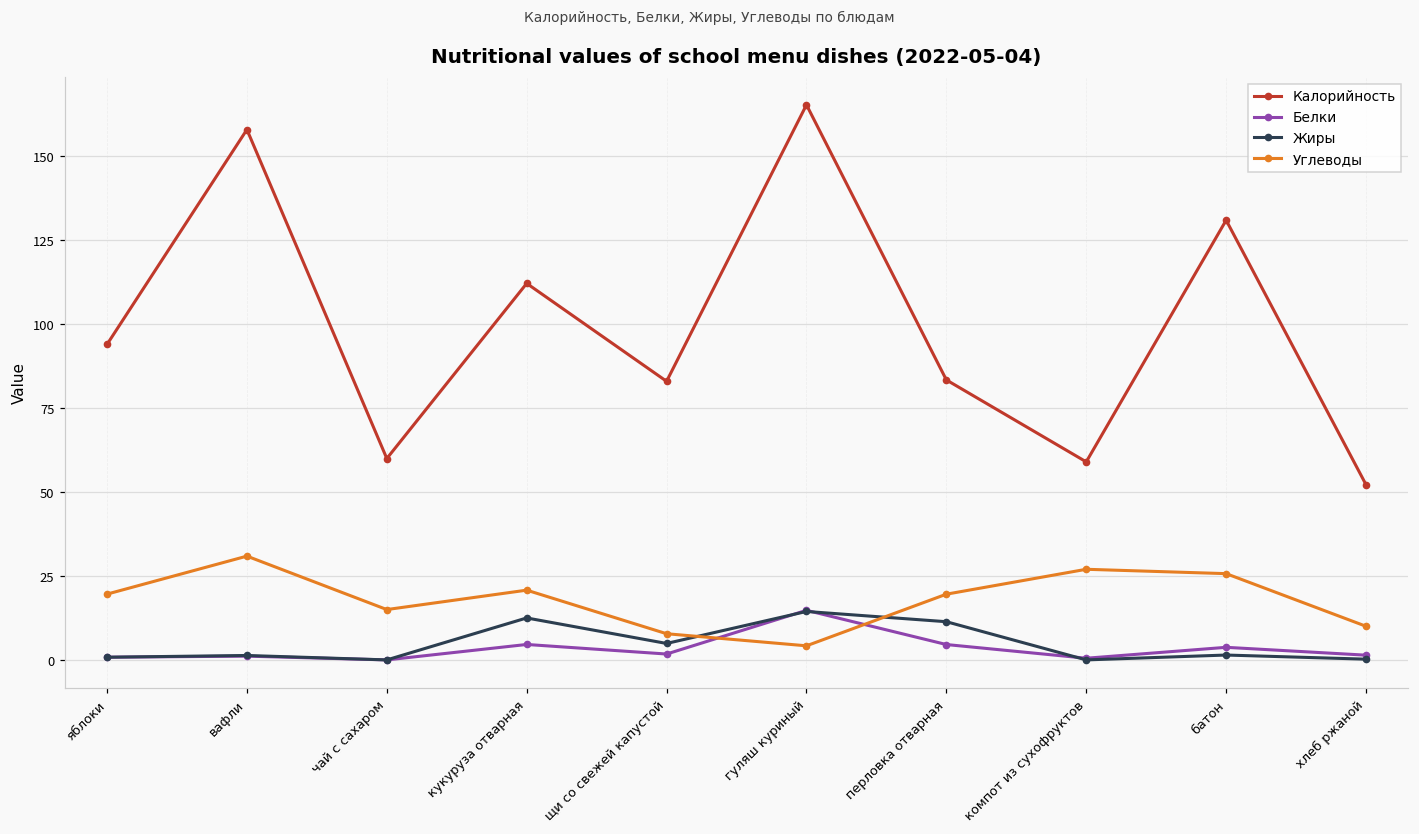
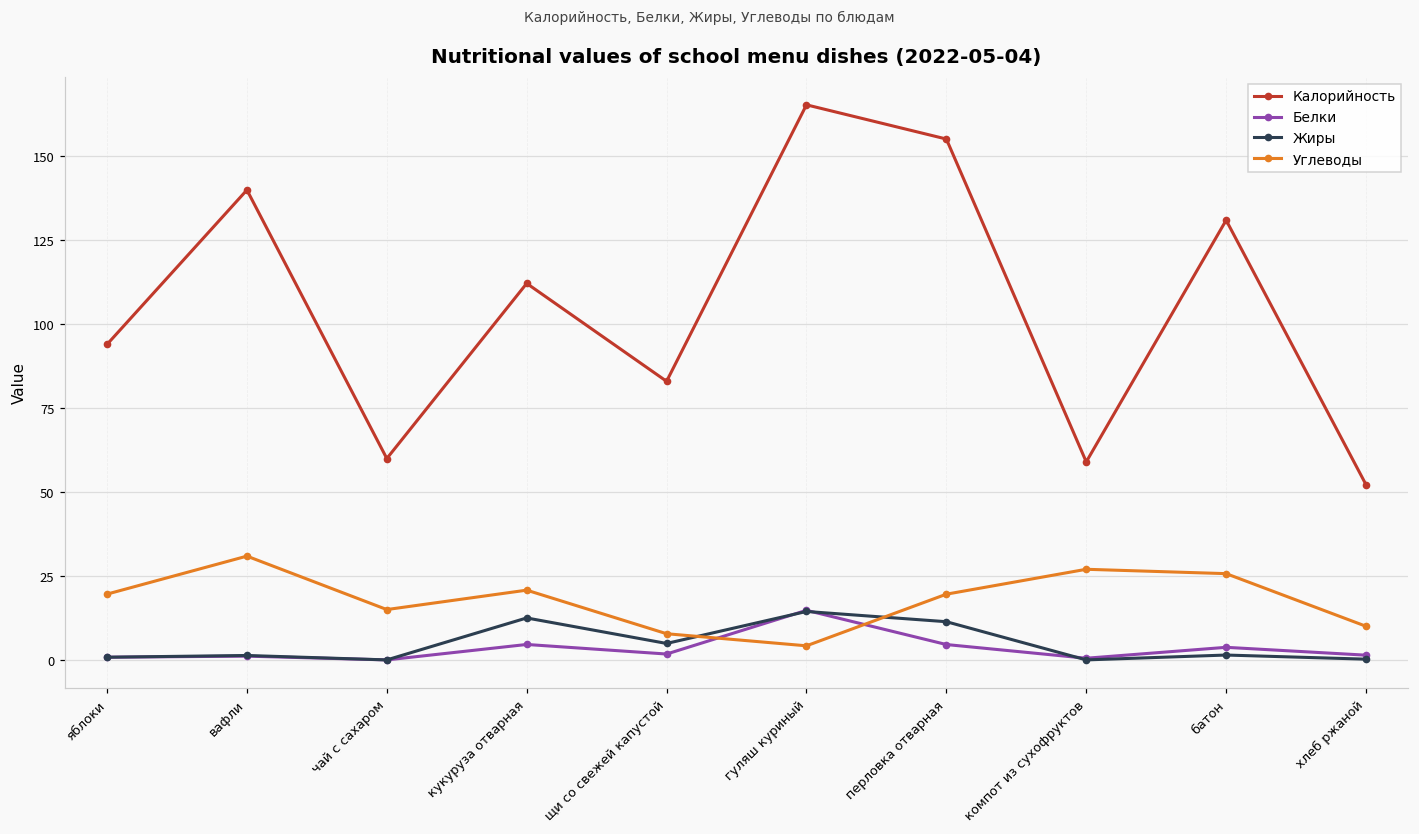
Калорийность, вафли: 158 -> 140
Калорийность, перловка отварная: 83 -> 155
